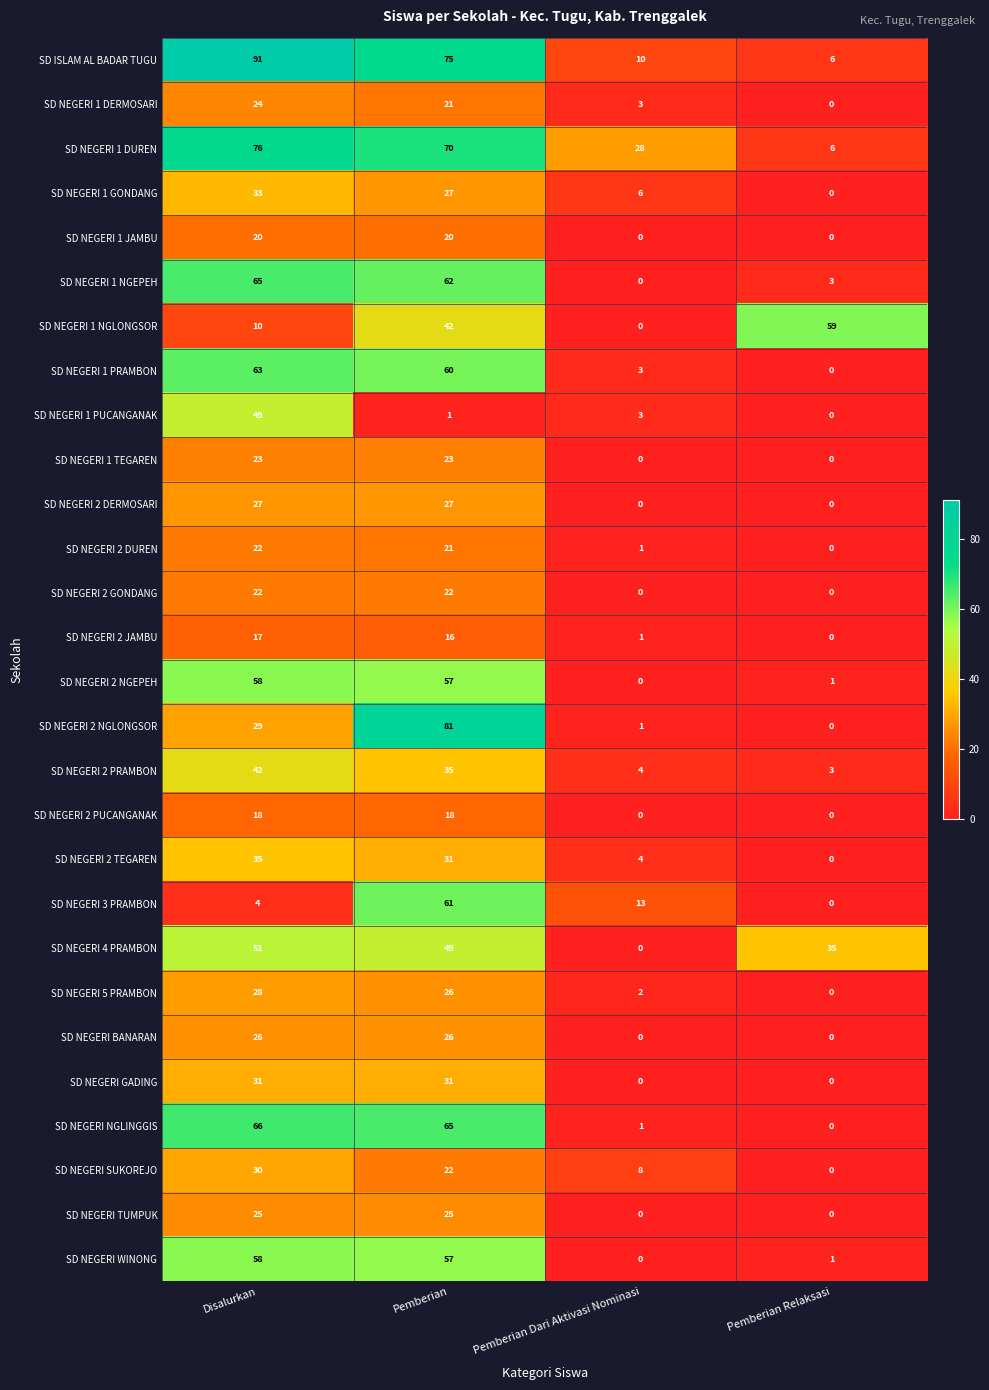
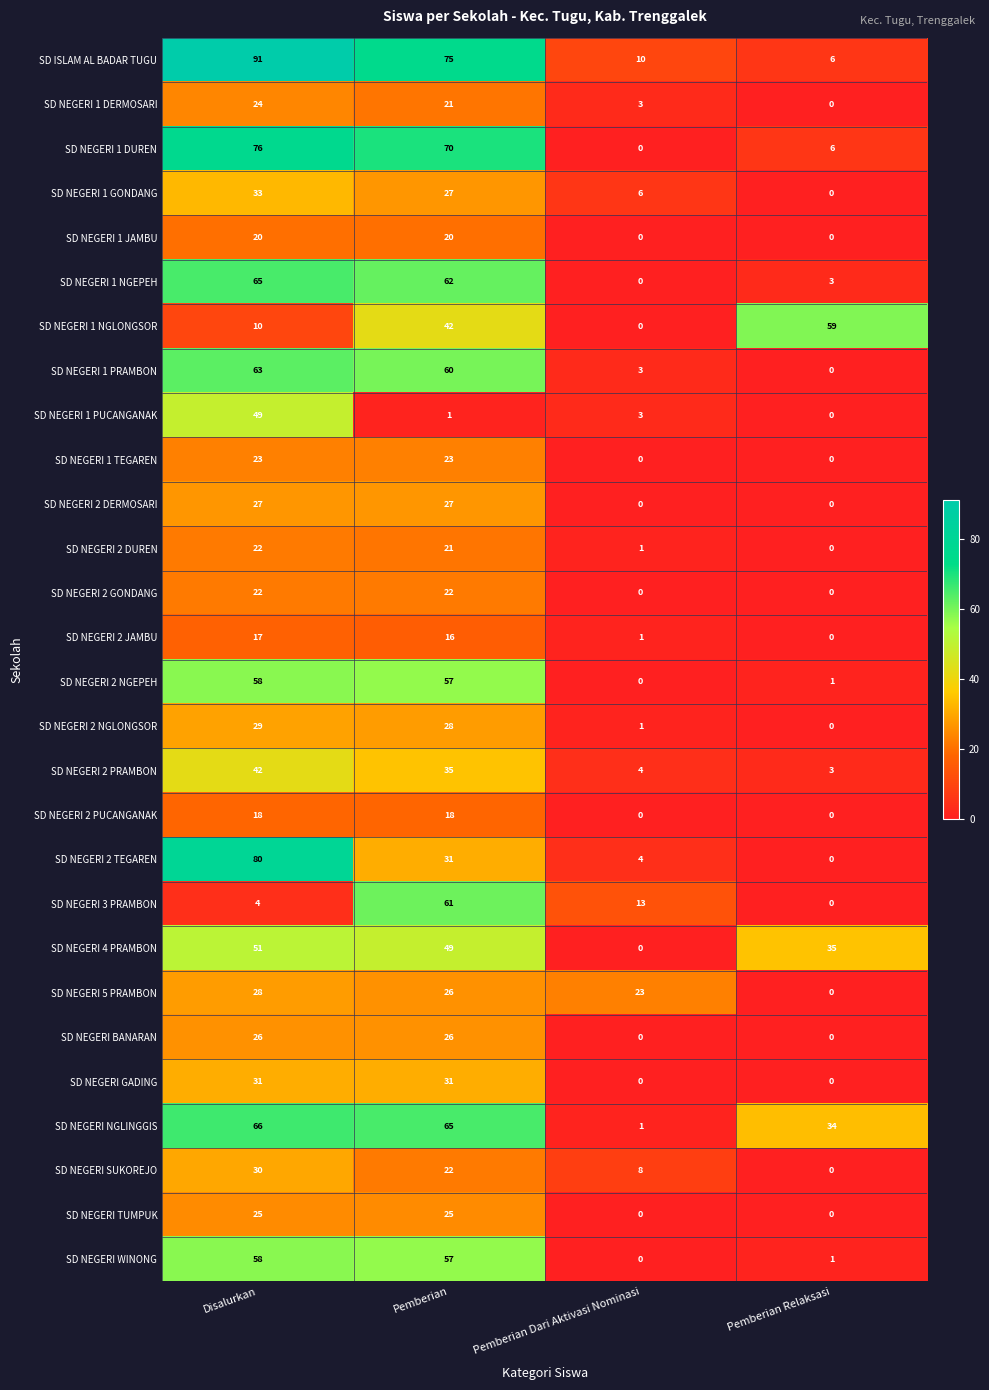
SD NEGERI 1 DUREN, Pemberian Dari Aktivasi Nominasi: 28 -> 0
SD NEGERI 2 NGLONGSOR, Pemberian: 81 -> 28
SD NEGERI 2 TEGAREN, Disalurkan: 35 -> 80
SD NEGERI 5 PRAMBON, Pemberian Dari Aktivasi Nominasi: 2 -> 23
SD NEGERI NGLINGGIS, Pemberian Relaksasi: 0 -> 34
